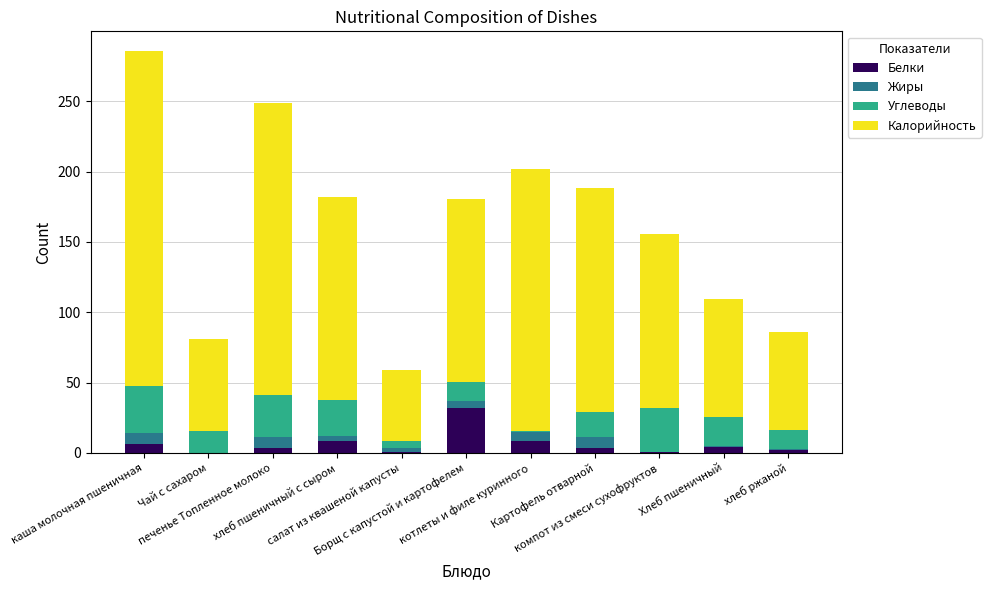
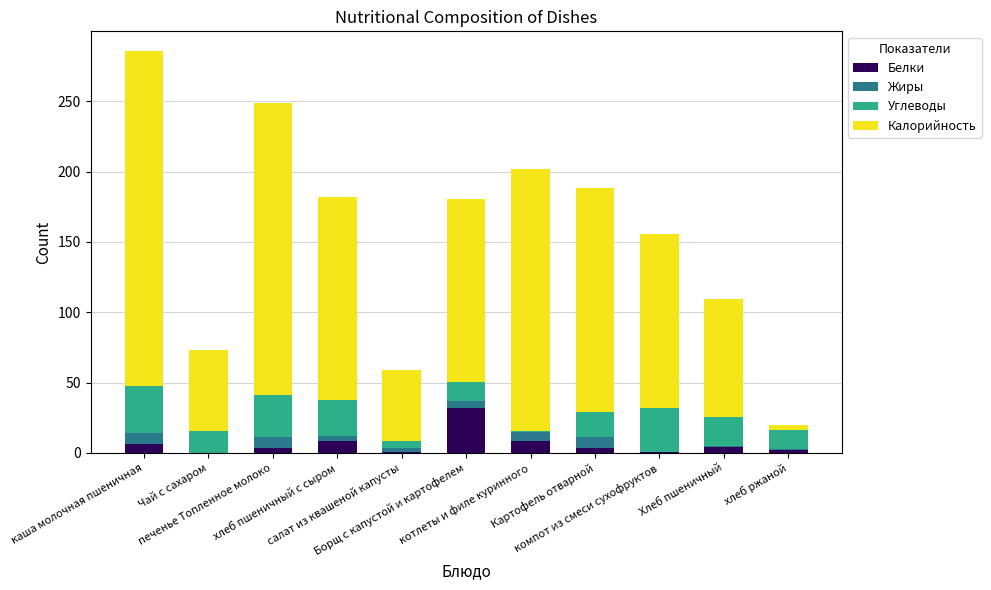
Калорийность, Чай с сахаром: 66 -> 58
Калорийность, хлеб ржаной: 70 -> 3
